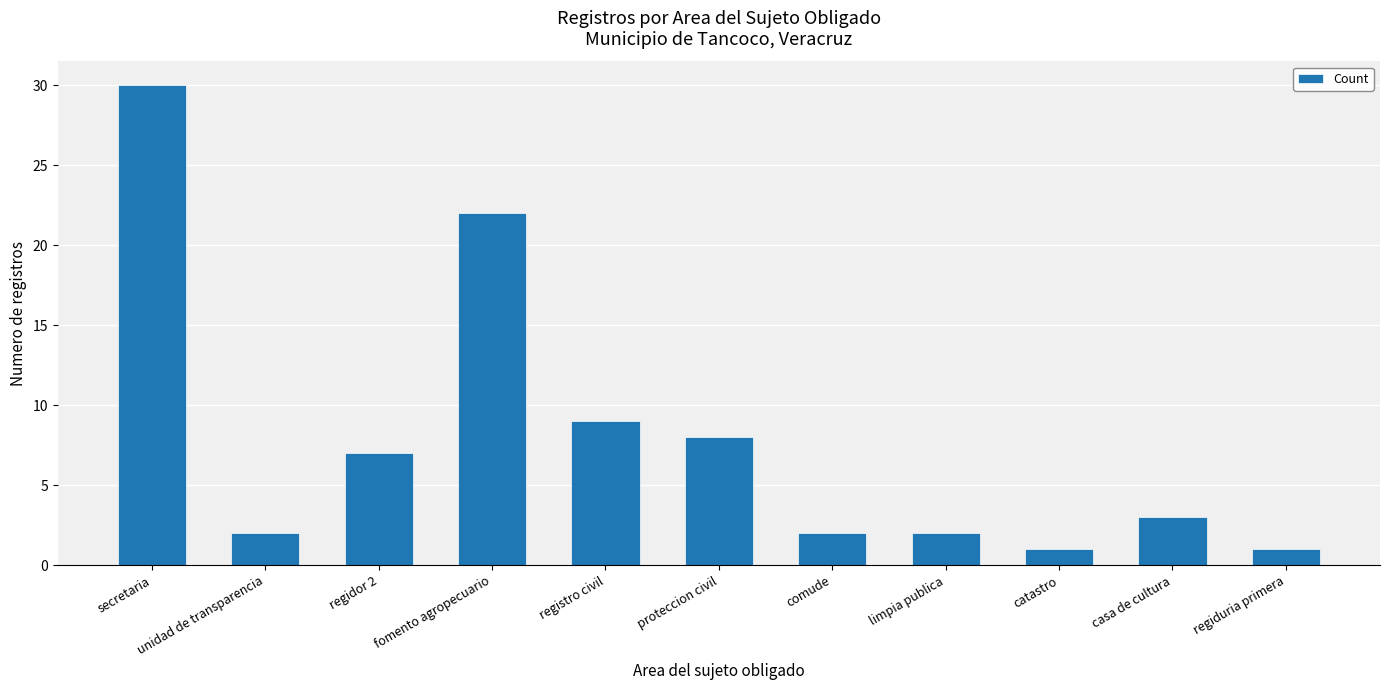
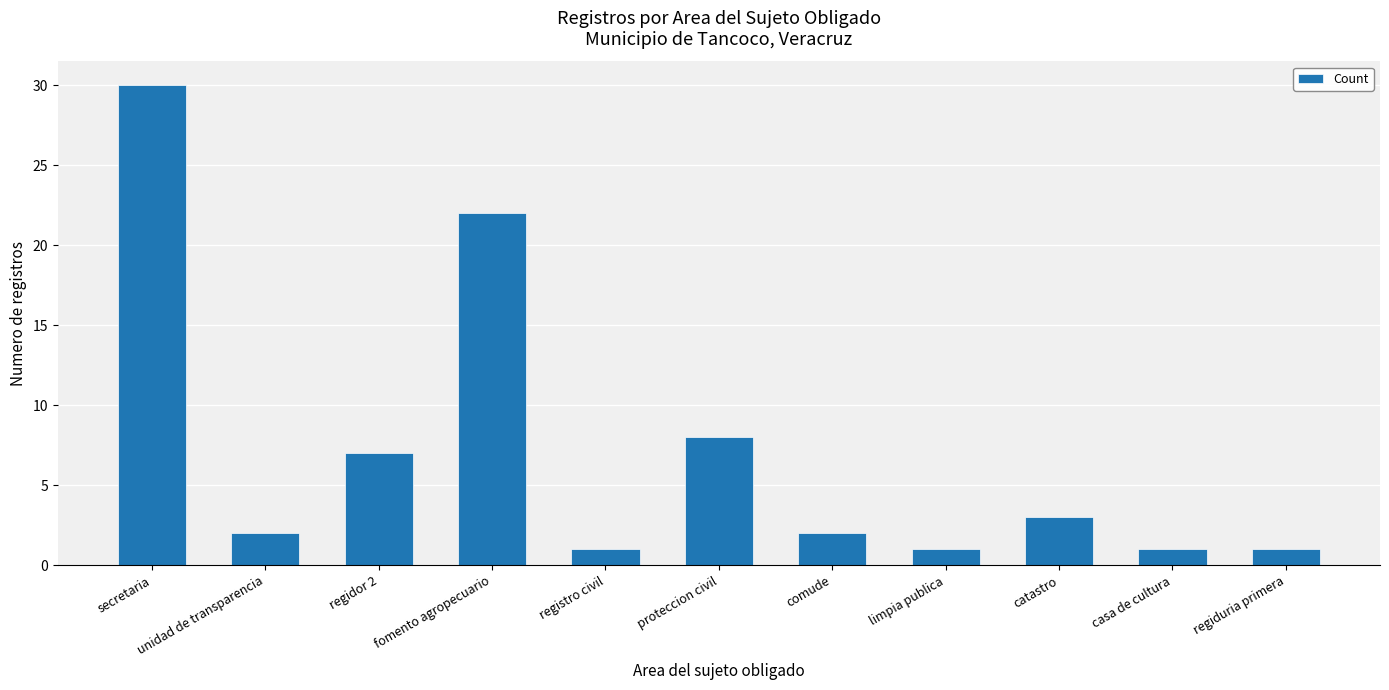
registro civil: 9 -> 1
limpia publica: 2 -> 1
catastro: 1 -> 3
casa de cultura: 3 -> 1
